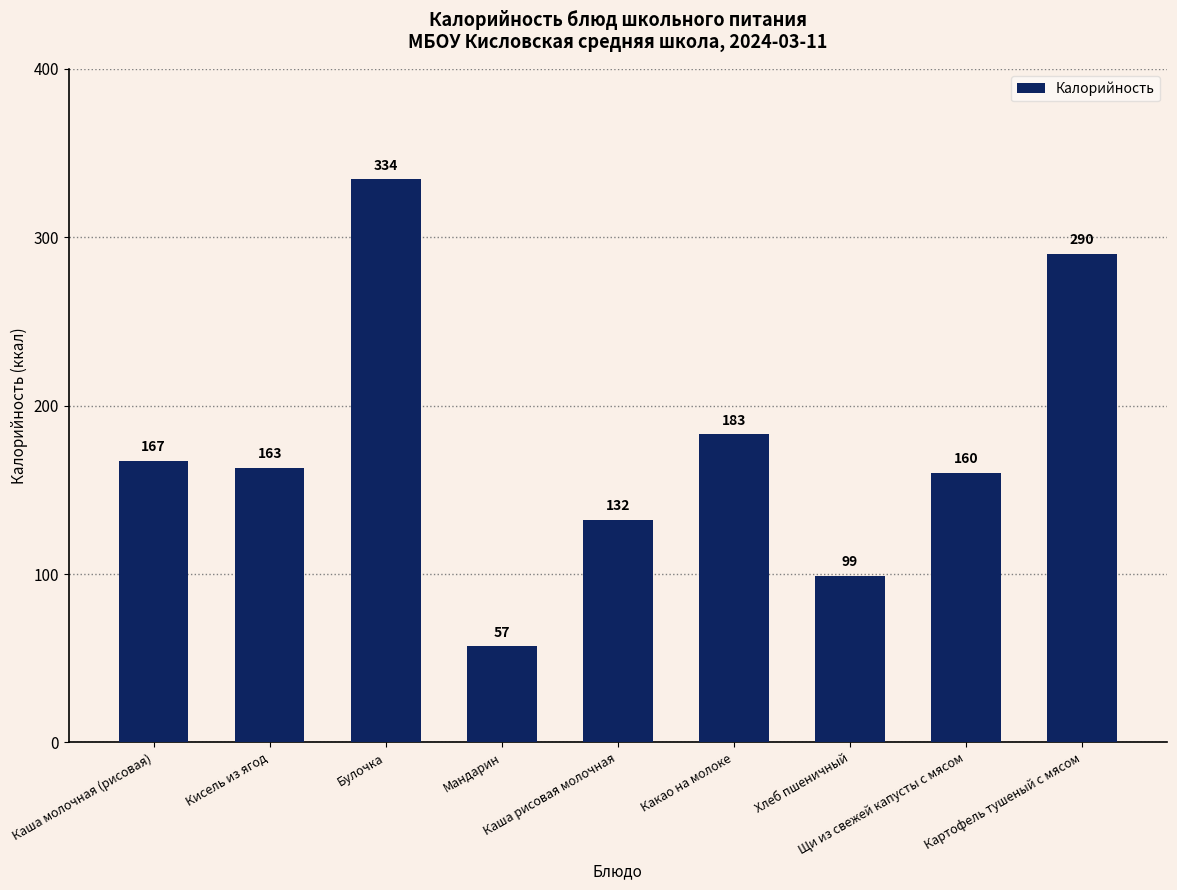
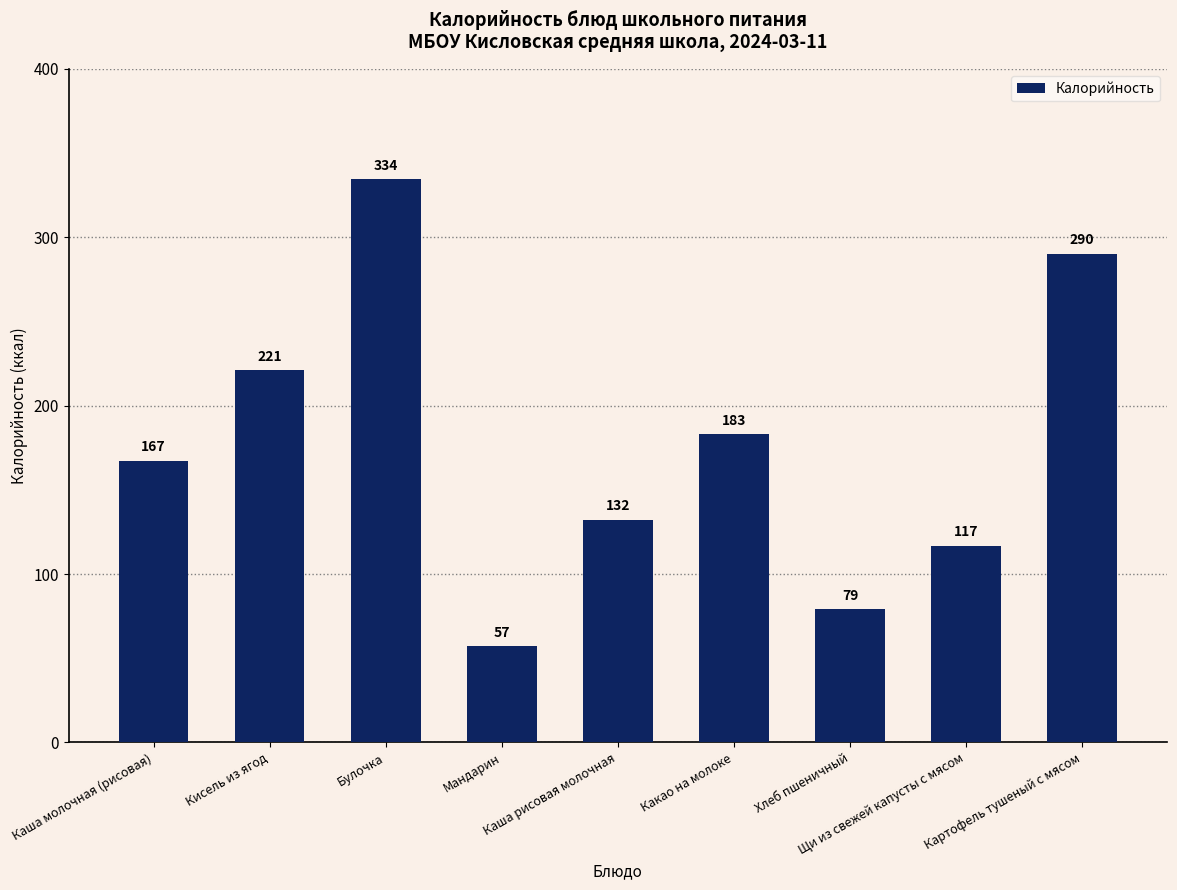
Кисель из ягод: 163 -> 221
Хлеб пшеничный: 99 -> 79
Щи из свежей капусты с мясом: 160 -> 117
